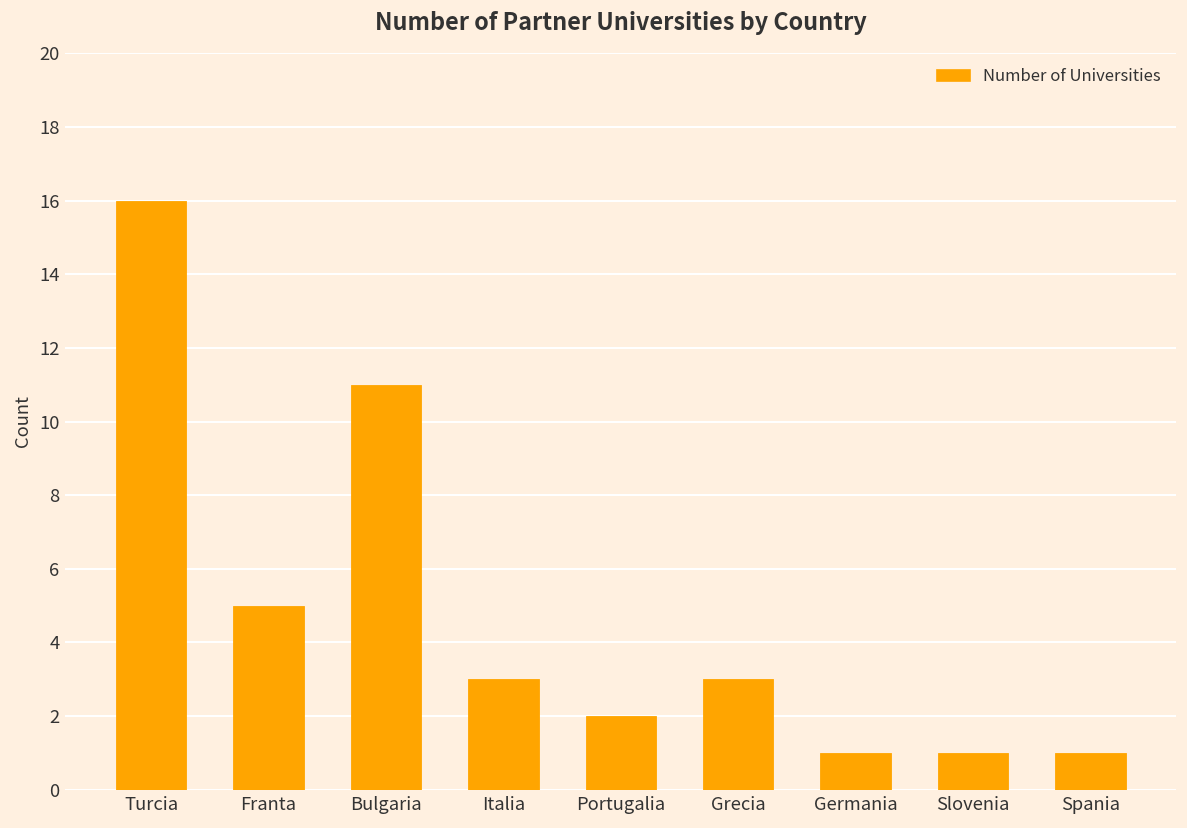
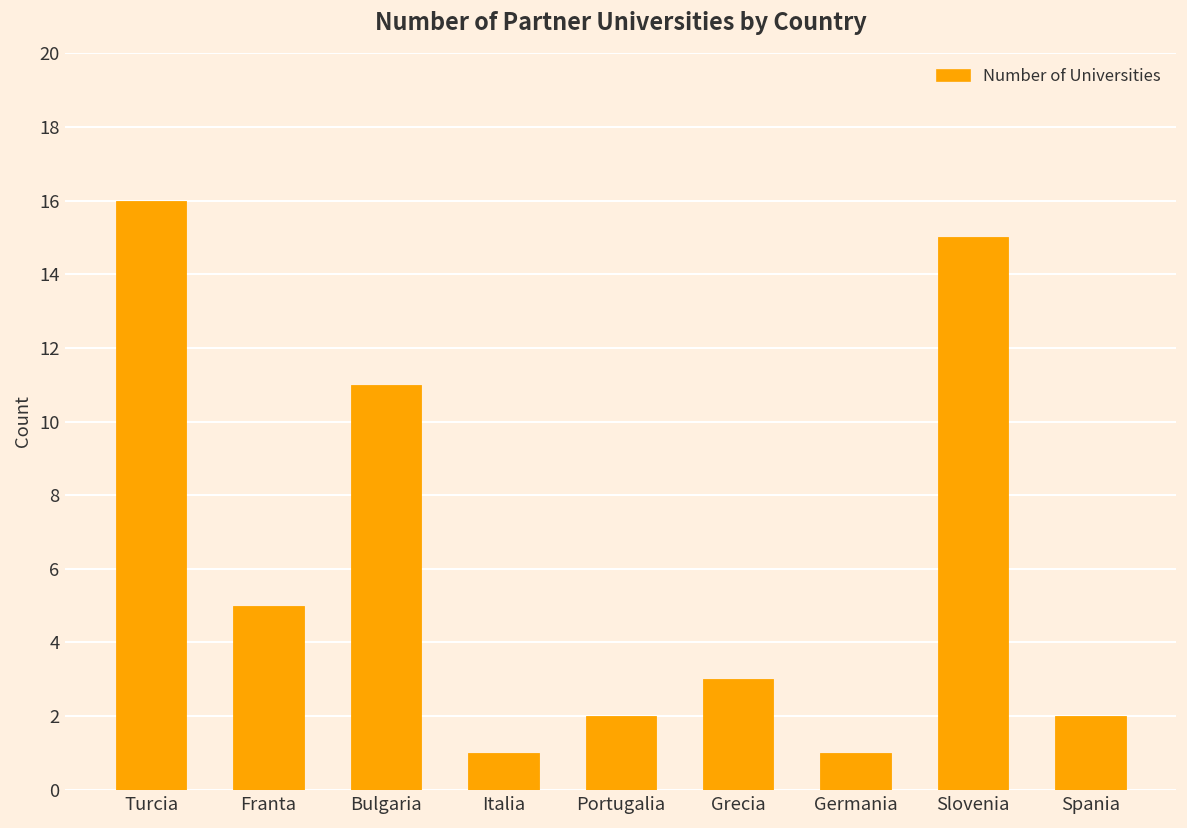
Italia: 3 -> 1
Slovenia: 1 -> 15
Spania: 1 -> 2
